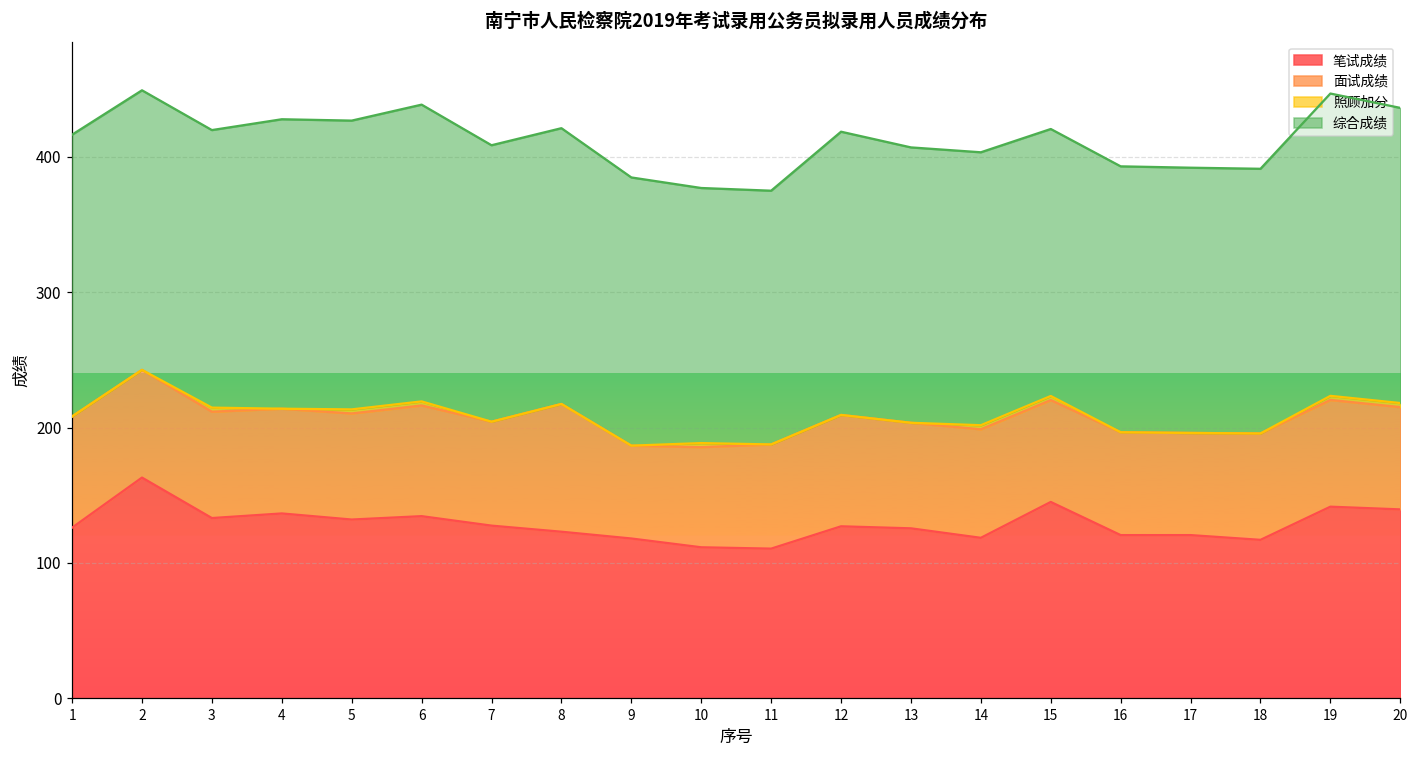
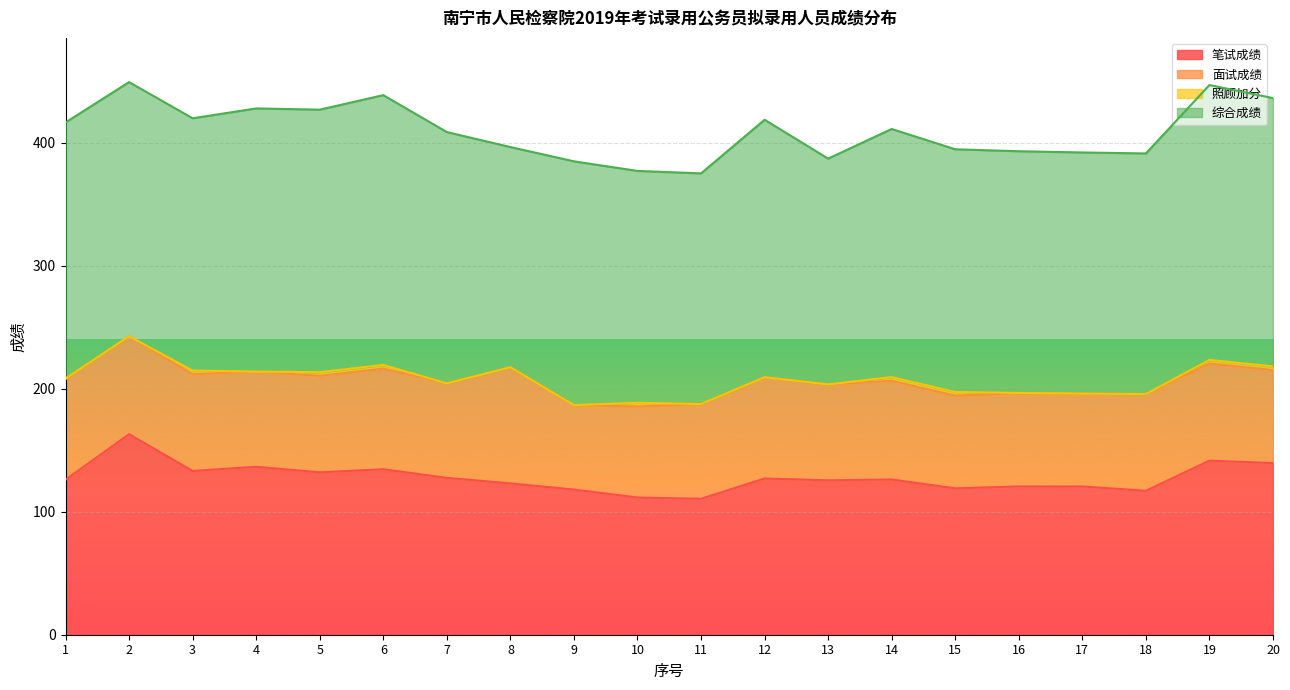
综合成绩, 8: 204 -> 179
综合成绩, 13: 204 -> 184
笔试成绩, 14: 119 -> 126
笔试成绩, 15: 145 -> 119
